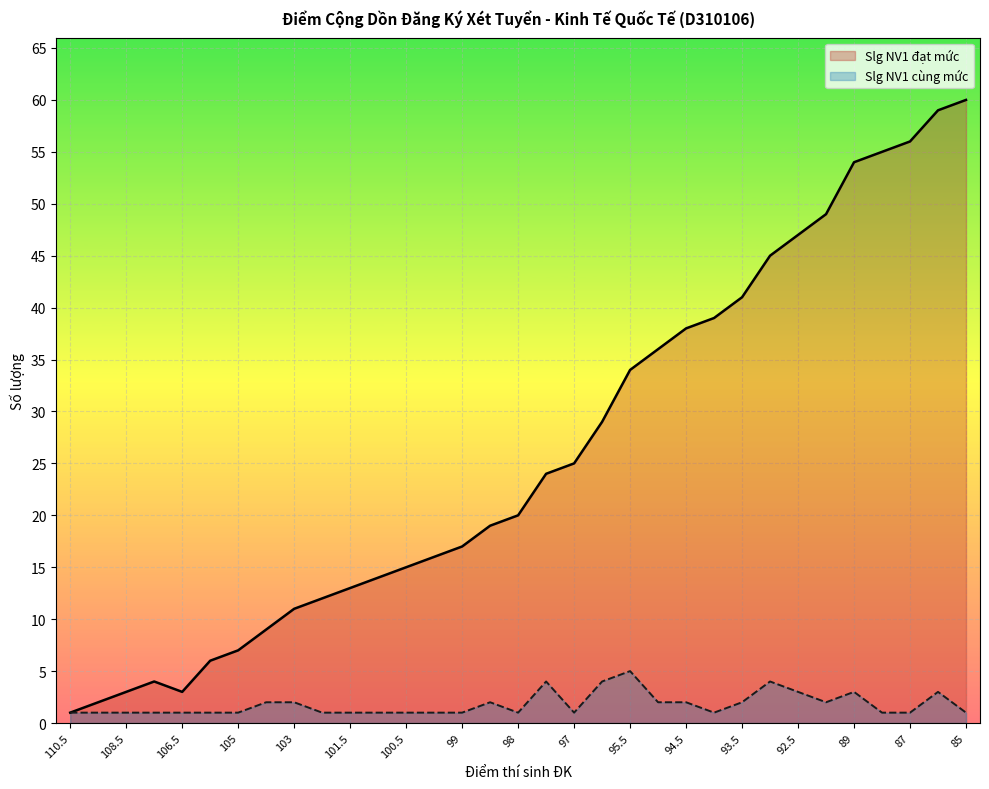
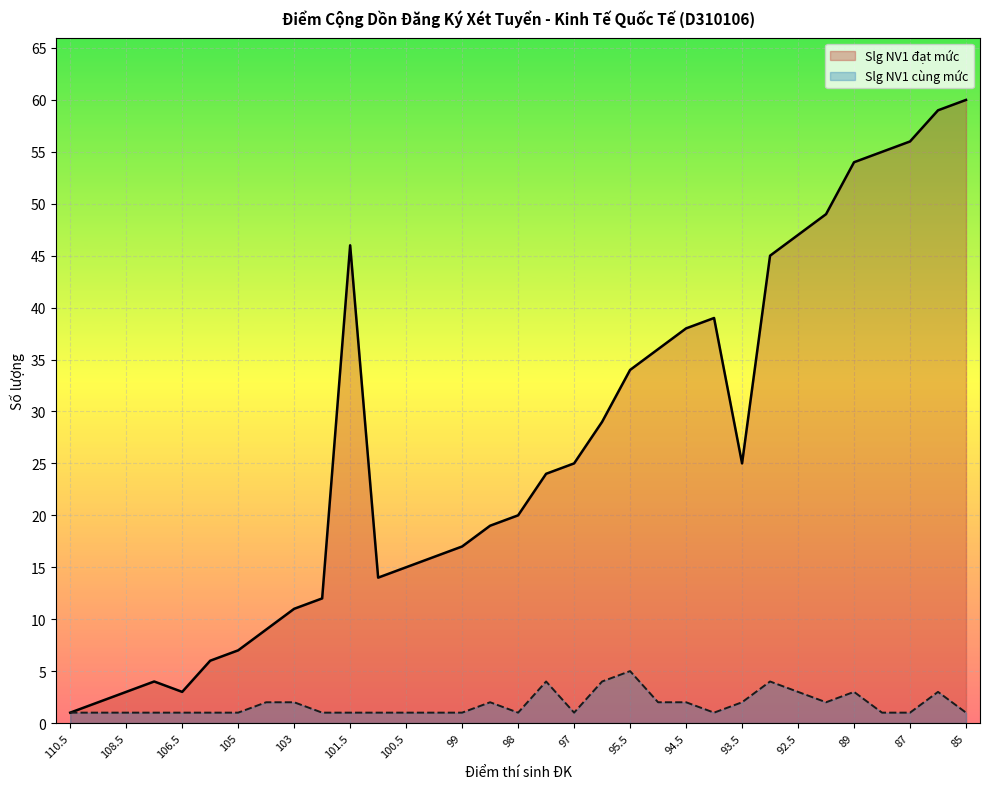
Slg NV1 đạt mức, 101.5: 13 -> 46
Slg NV1 đạt mức, 93.5: 41 -> 25
